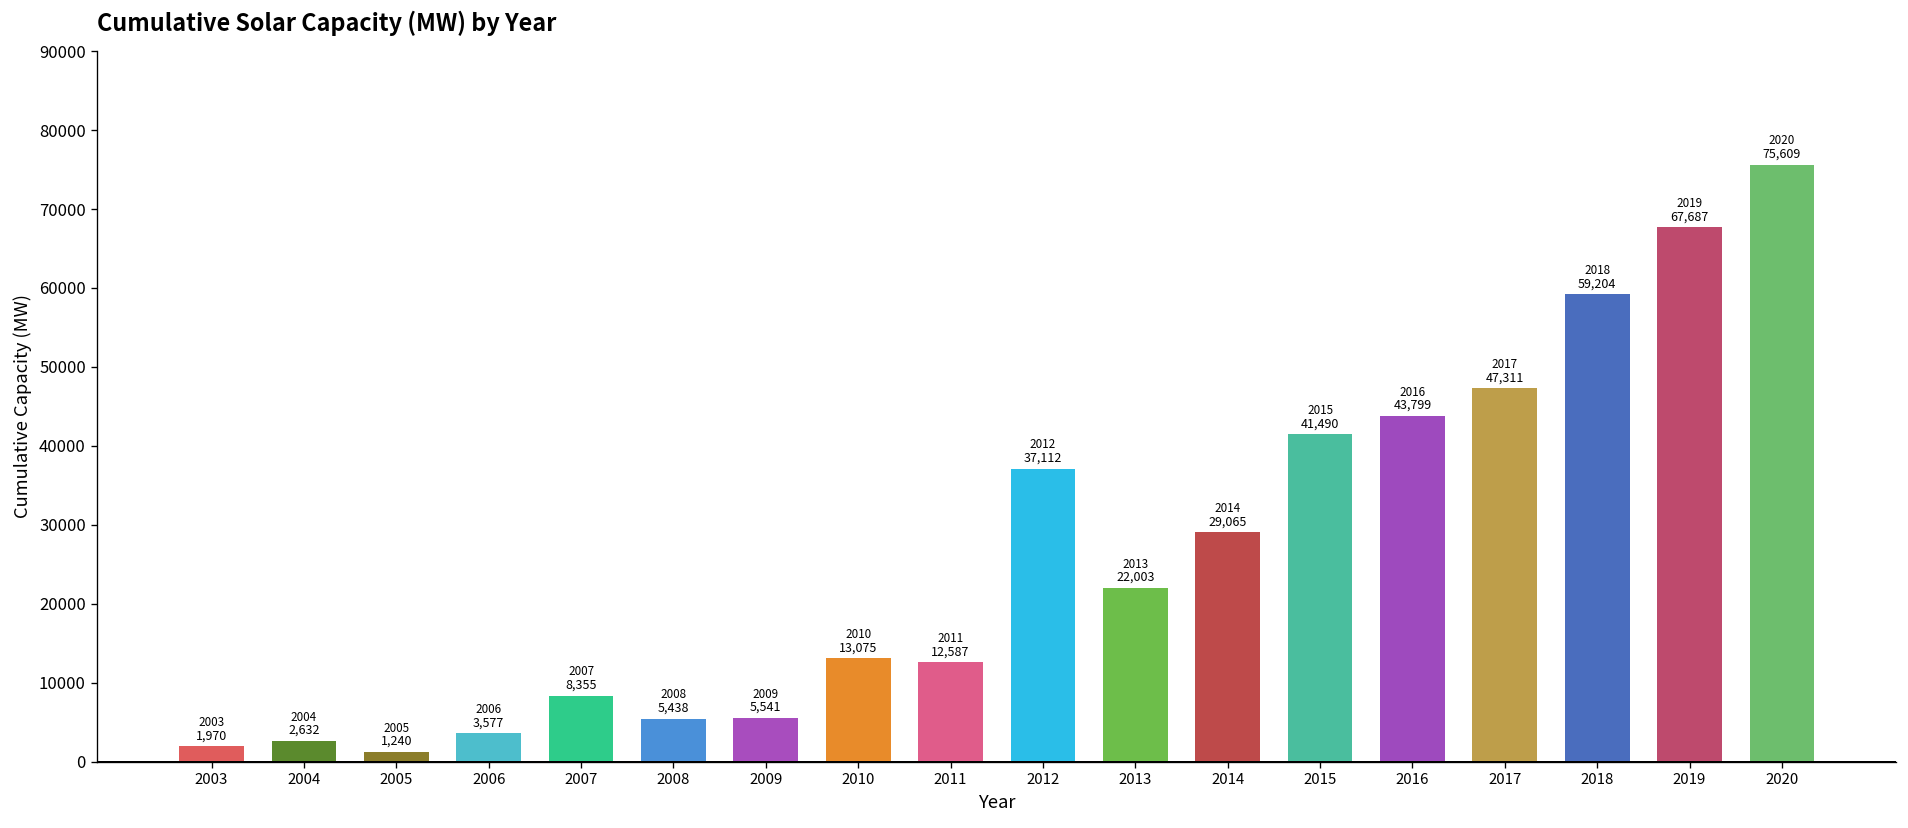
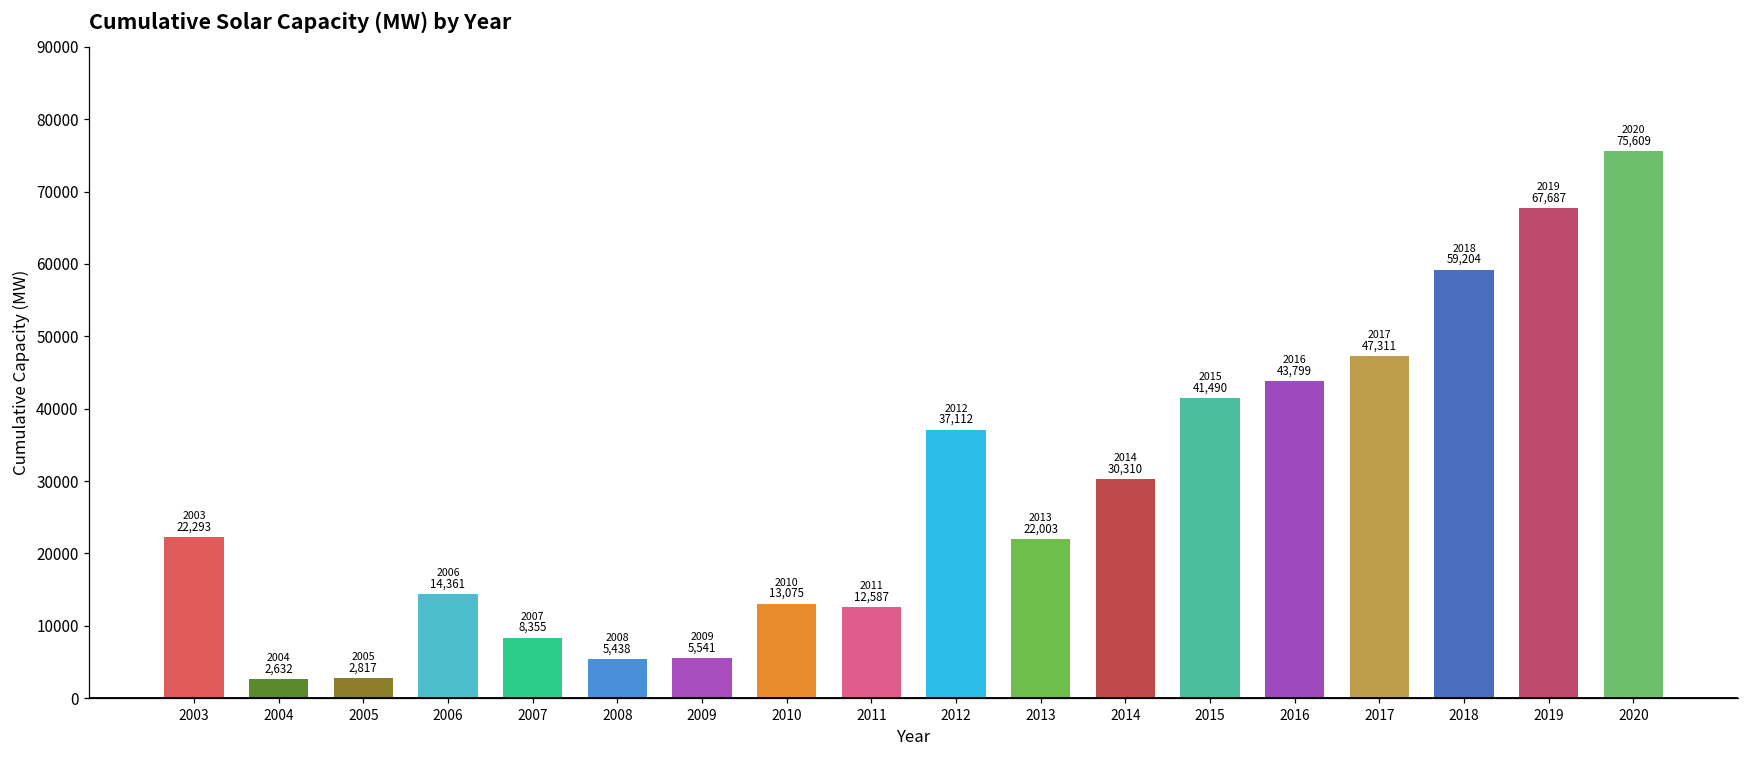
2003: 1,970 -> 22,293
2005: 1,240 -> 2,817
2006: 3,577 -> 14,361
2014: 29,065 -> 30,310
